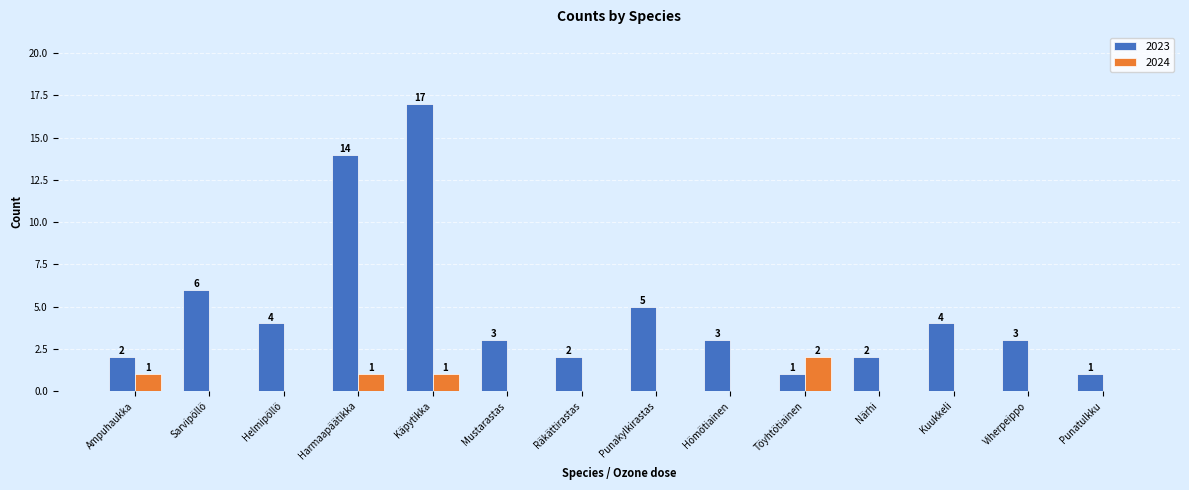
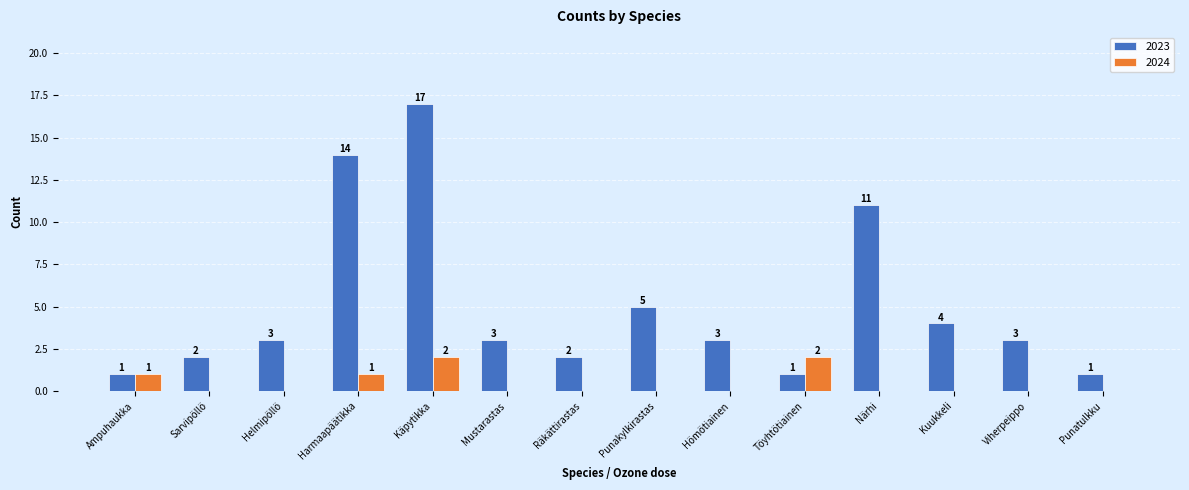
2023, Ampuhaukka: 2 -> 1
2023, Sarvipöllö: 6 -> 2
2023, Helmipöllö: 4 -> 3
2024, Käpytikka: 1 -> 2
2023, Närhi: 2 -> 11
